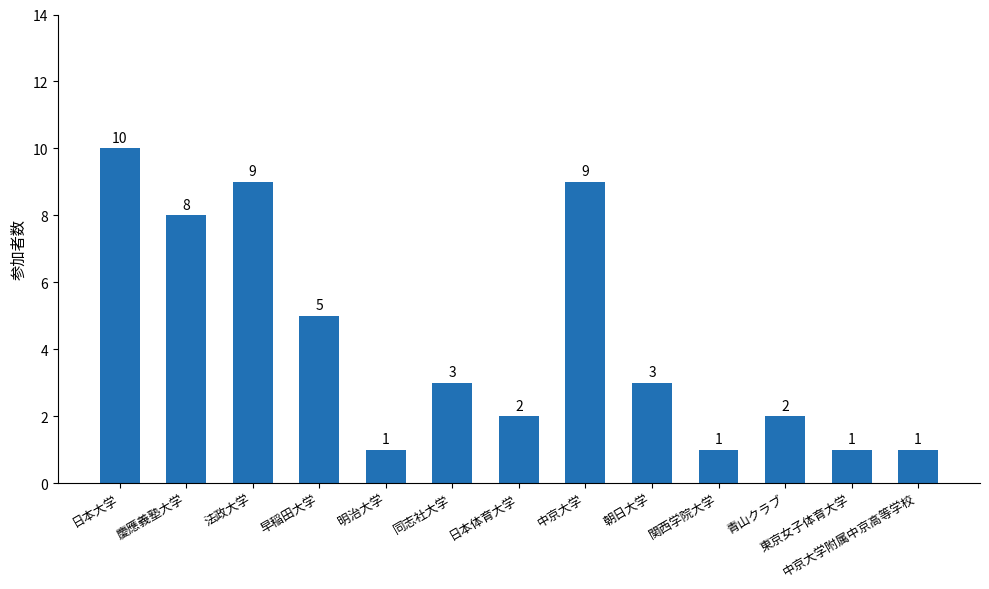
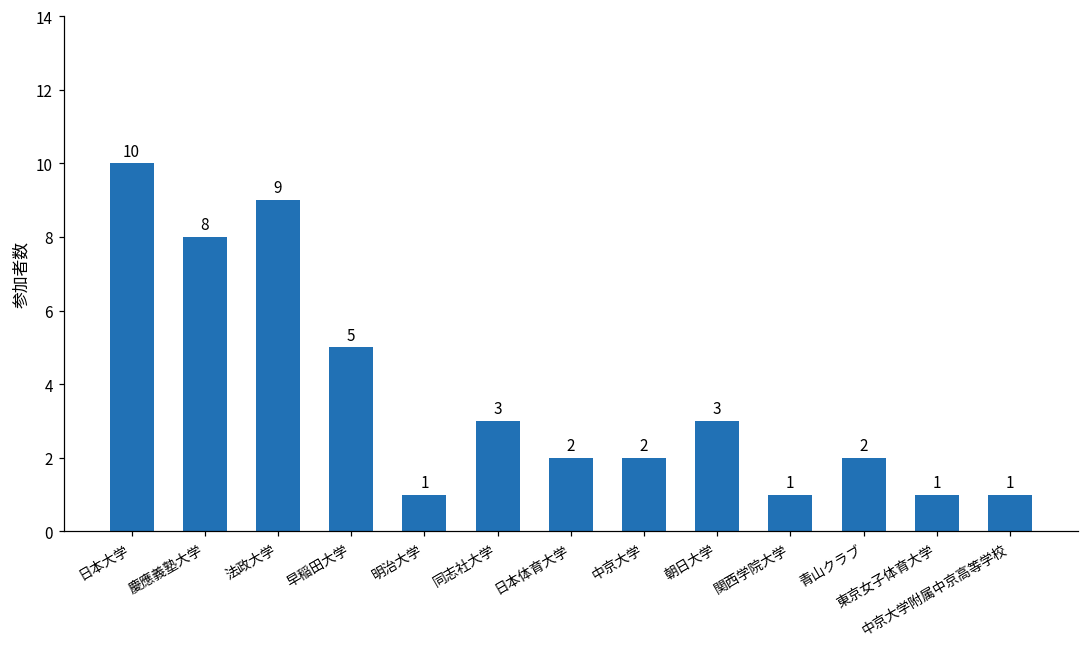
中京大学: 9 -> 2
